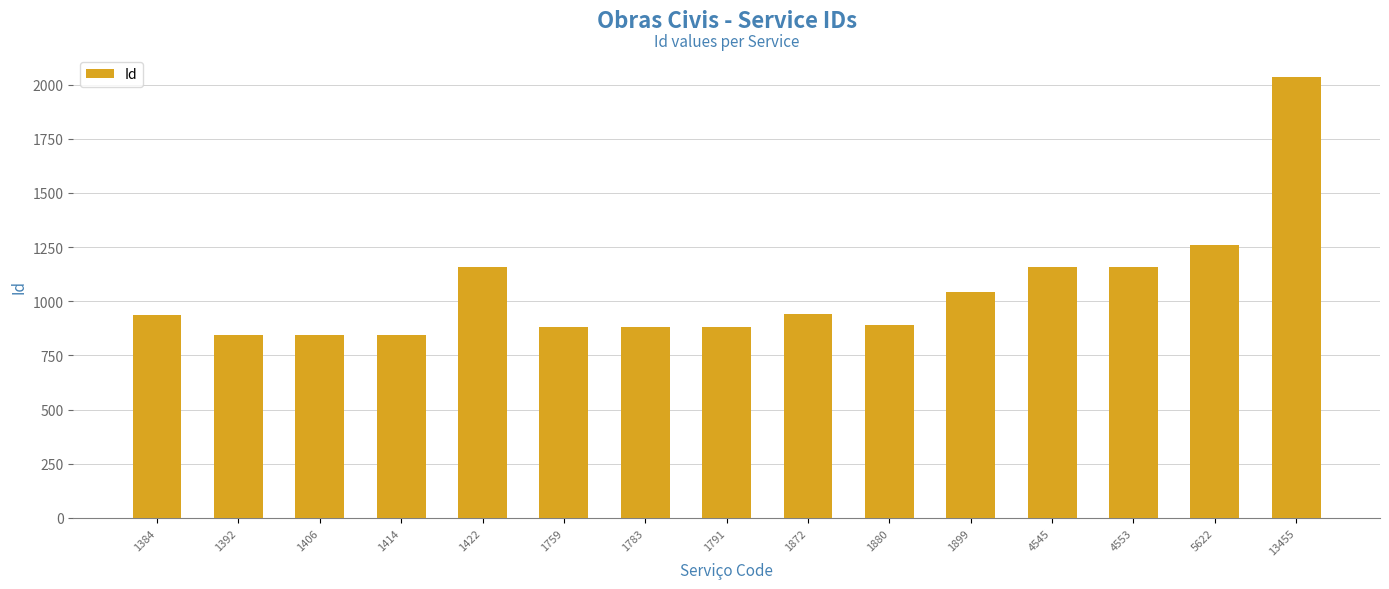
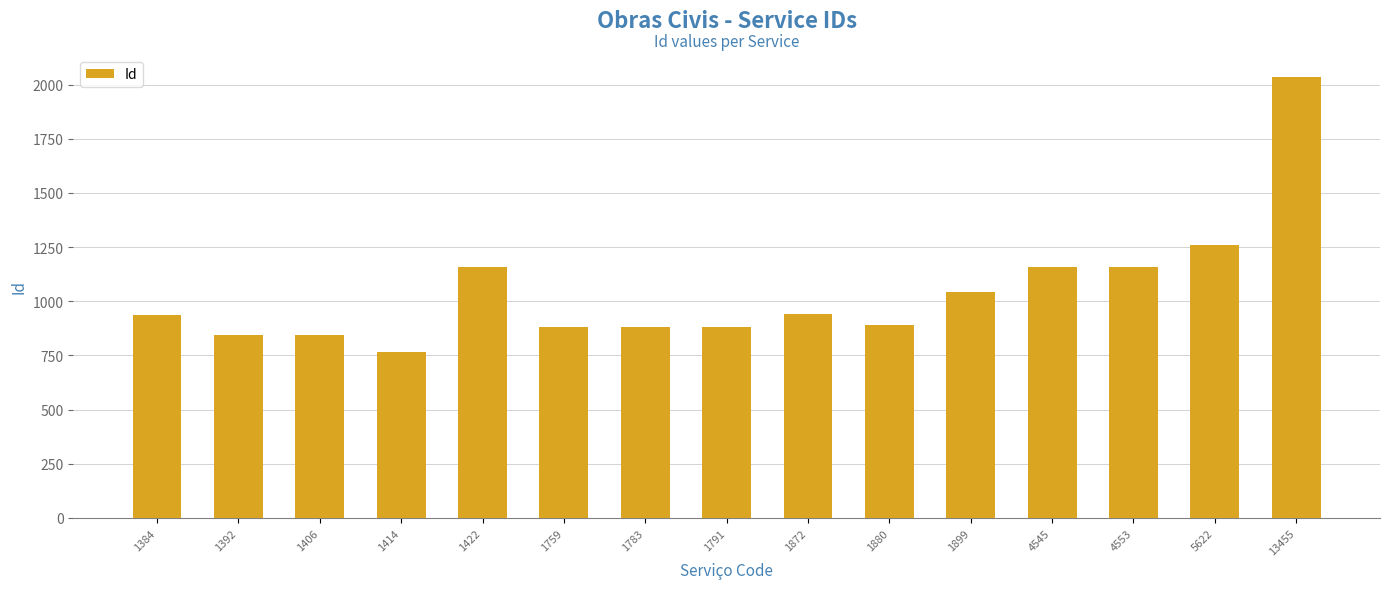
1414: 850 -> 770
